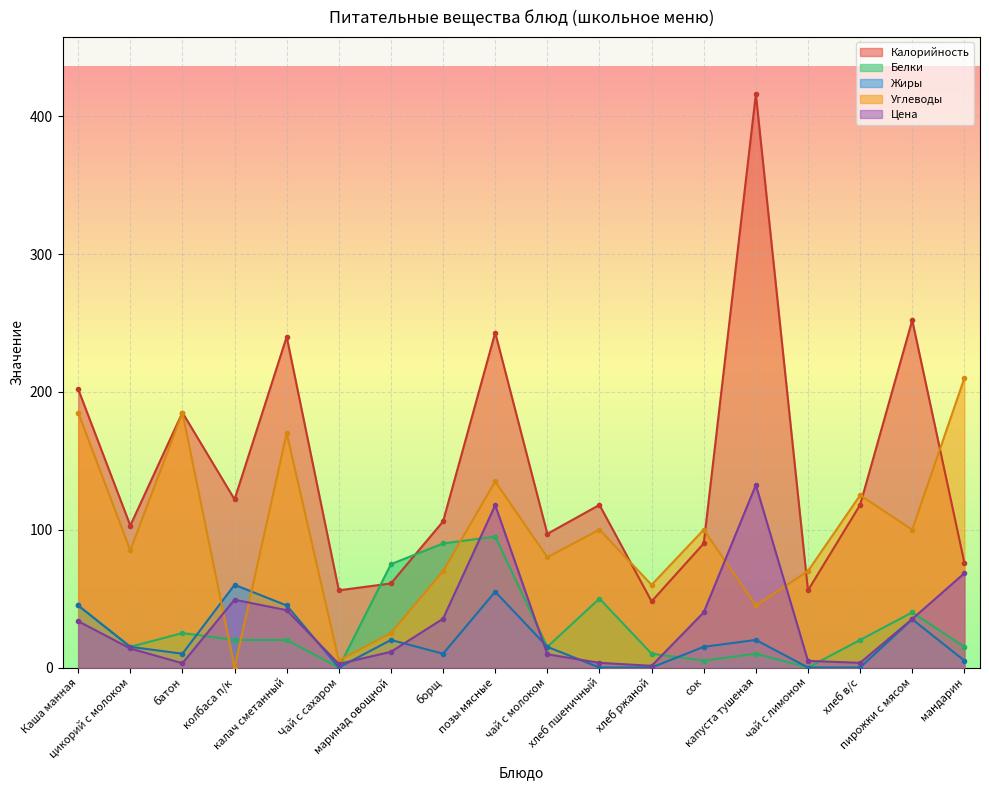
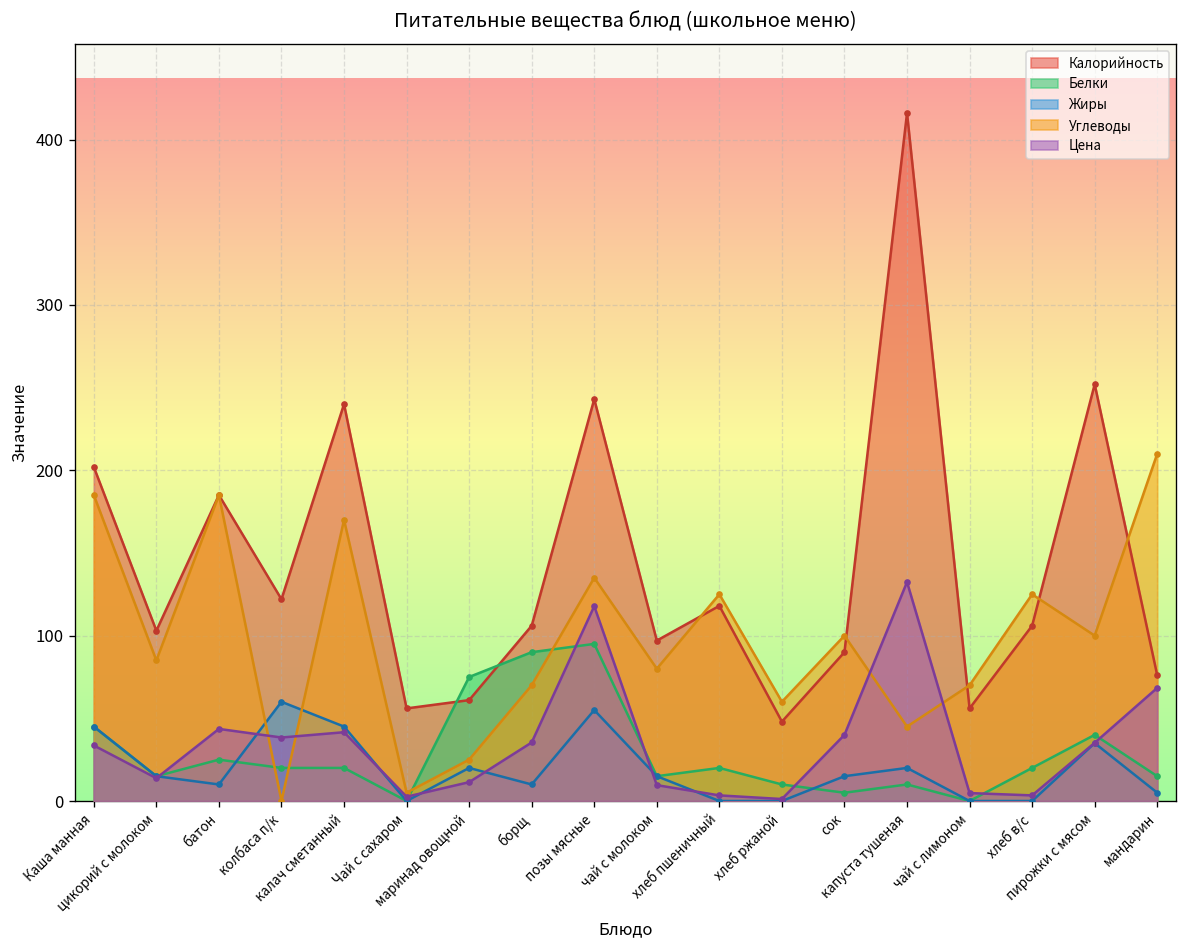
Цена, батон: 3 -> 44
Цена, колбаса п/к: 49 -> 38
Белки, хлеб пшеничный: 50 -> 20
Углеводы, хлеб пшеничный: 100 -> 125
Калорийность, хлеб в/с: 118 -> 106
